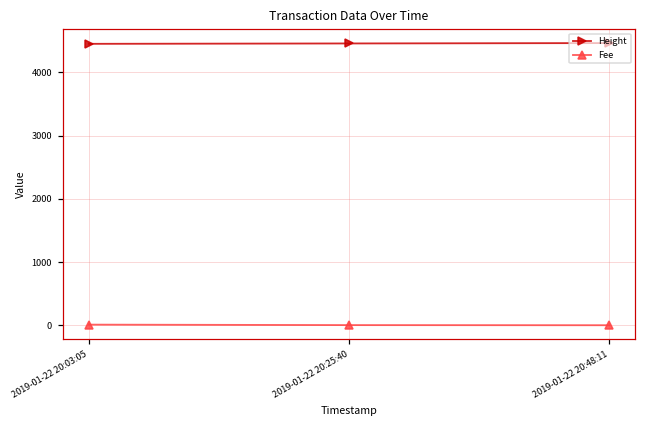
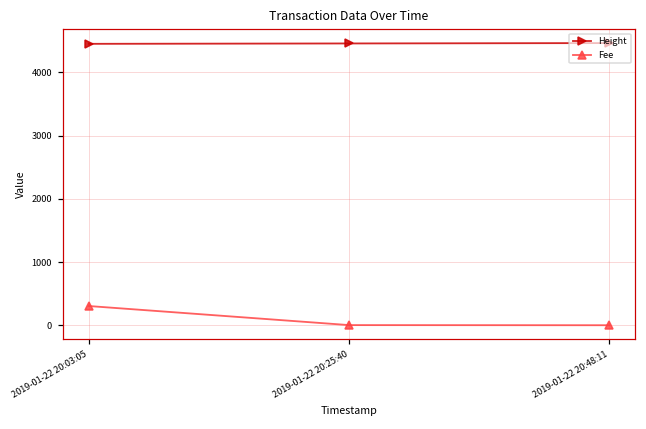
Fee, 2019-01-22 20:03:05: 0 -> 300
